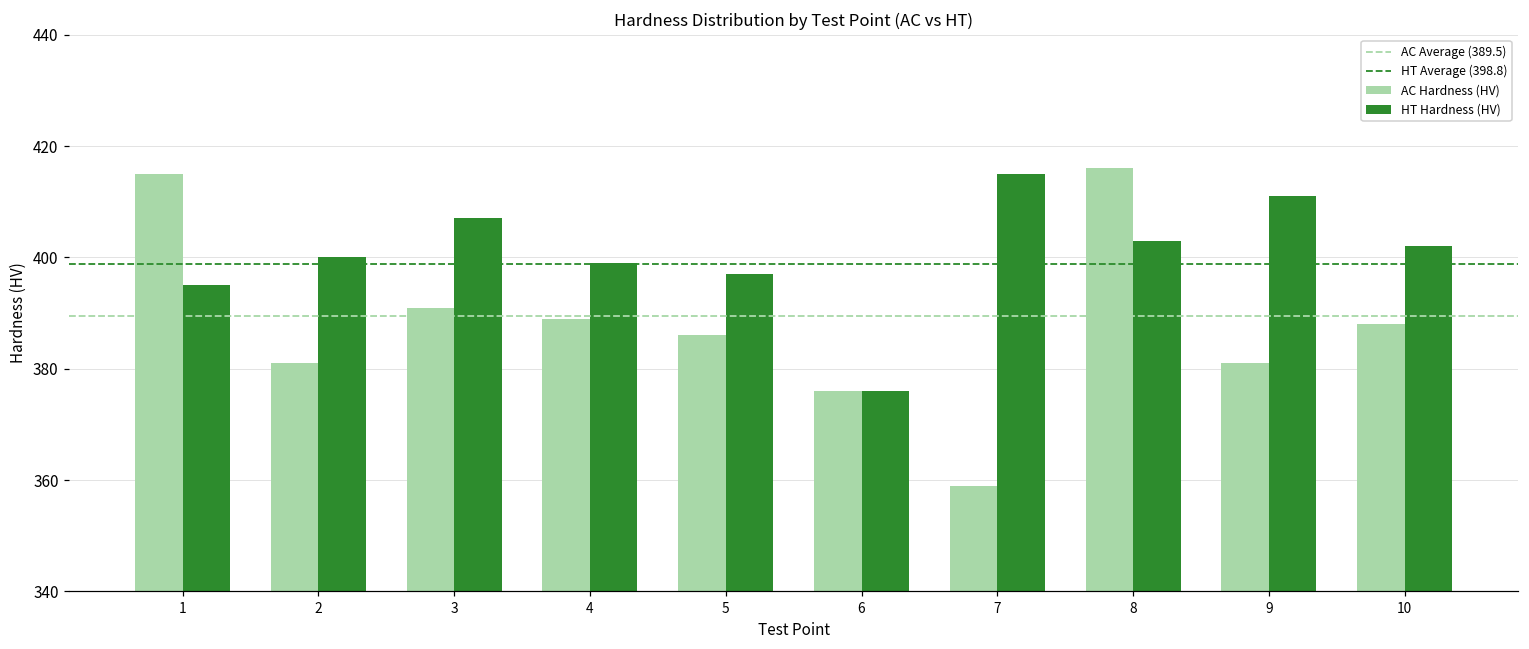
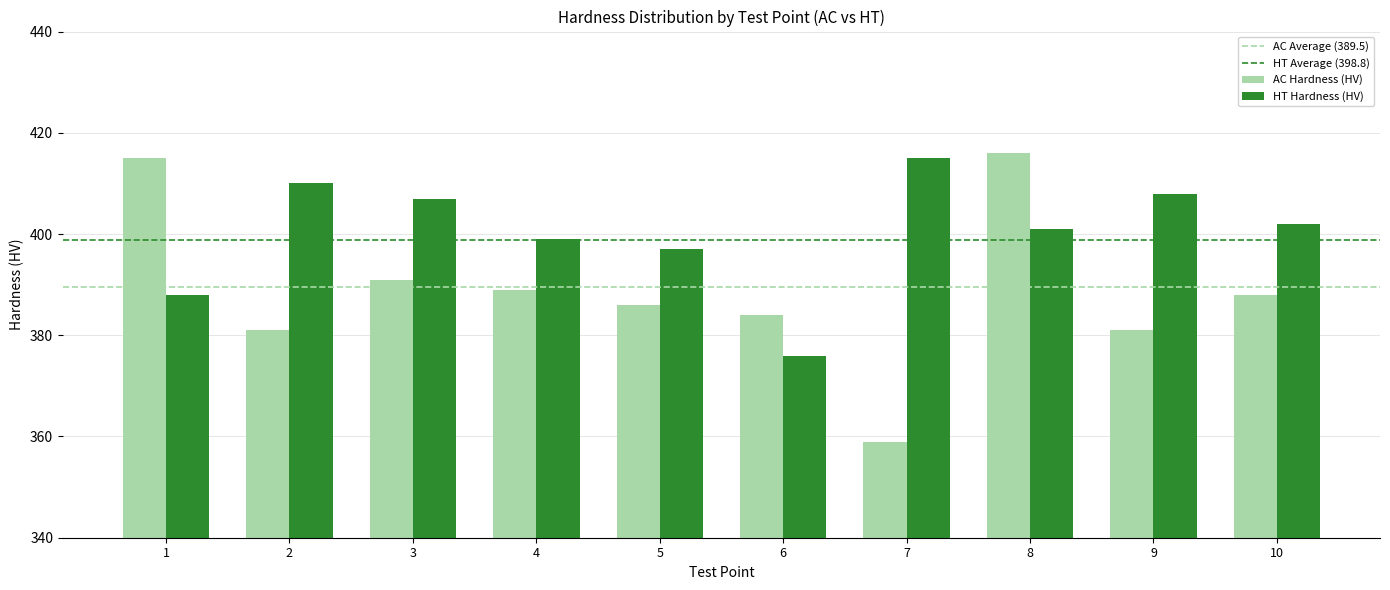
HT Hardness (HV), 1: 395 -> 388
HT Hardness (HV), 2: 400 -> 410
AC Hardness (HV), 6: 376 -> 384
HT Hardness (HV), 8: 403 -> 401
HT Hardness (HV), 9: 411 -> 408
